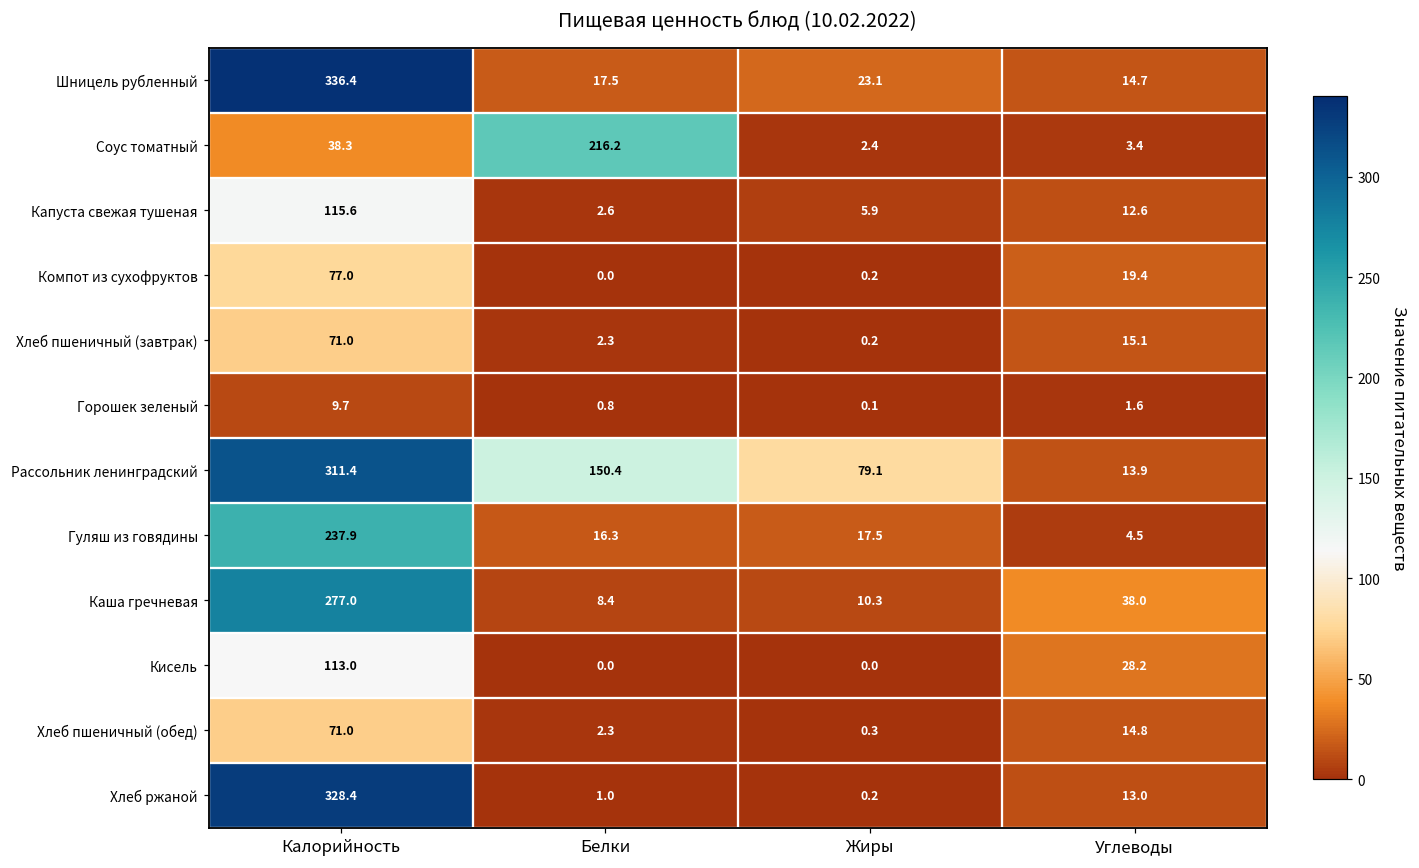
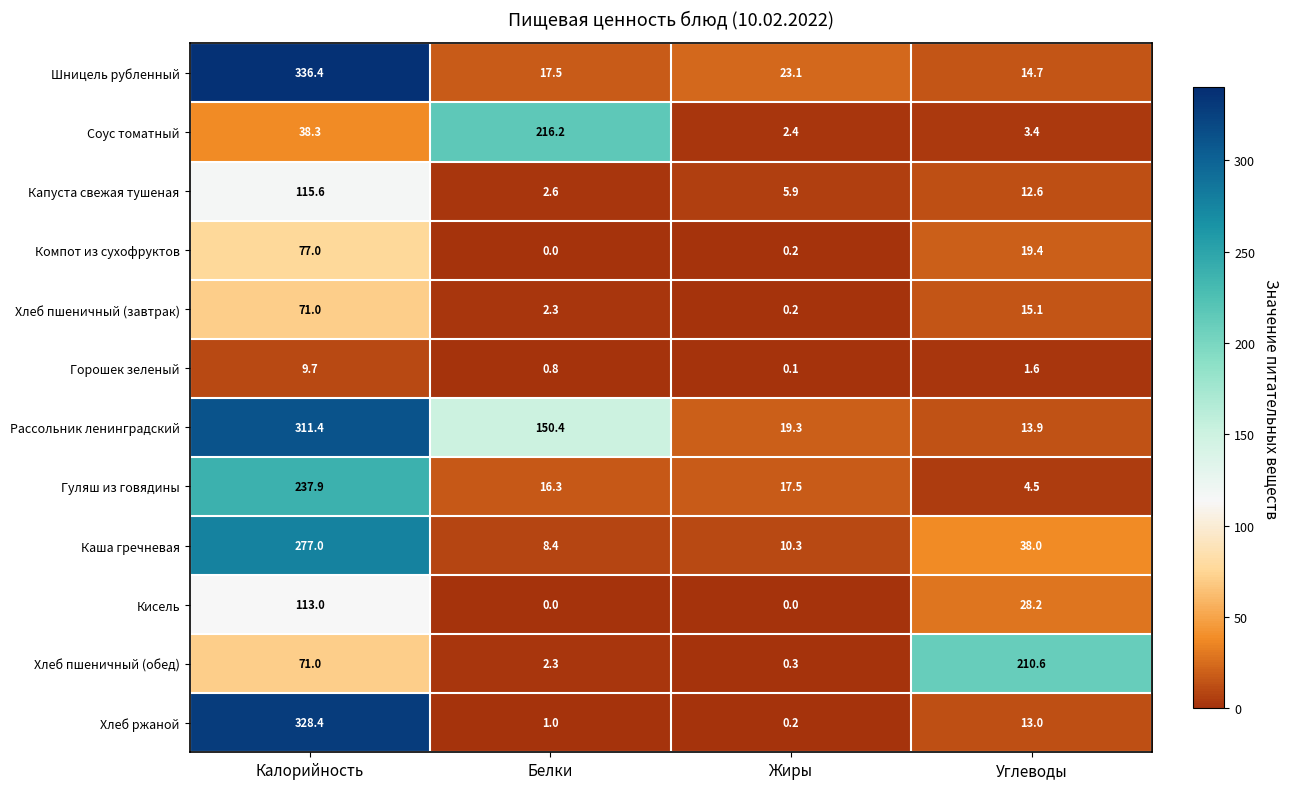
Рассольник ленинградский, Жиры: 79.1 -> 19.3
Хлеб пшеничный (обед), Углеводы: 14.8 -> 210.6
